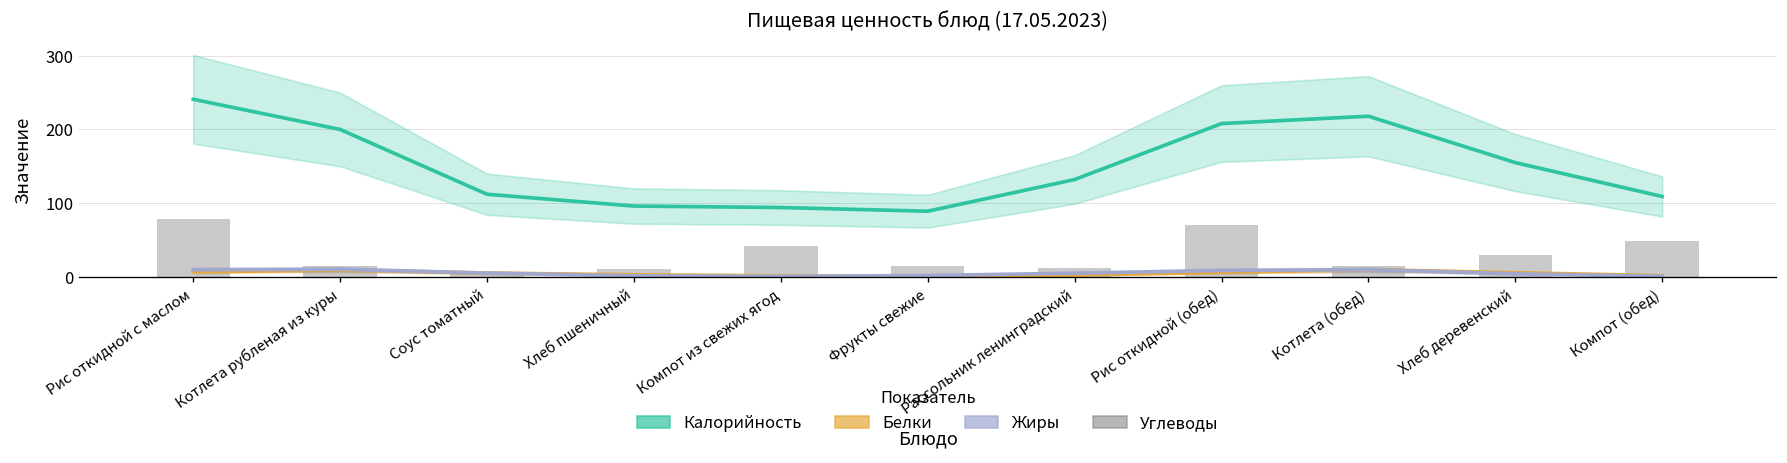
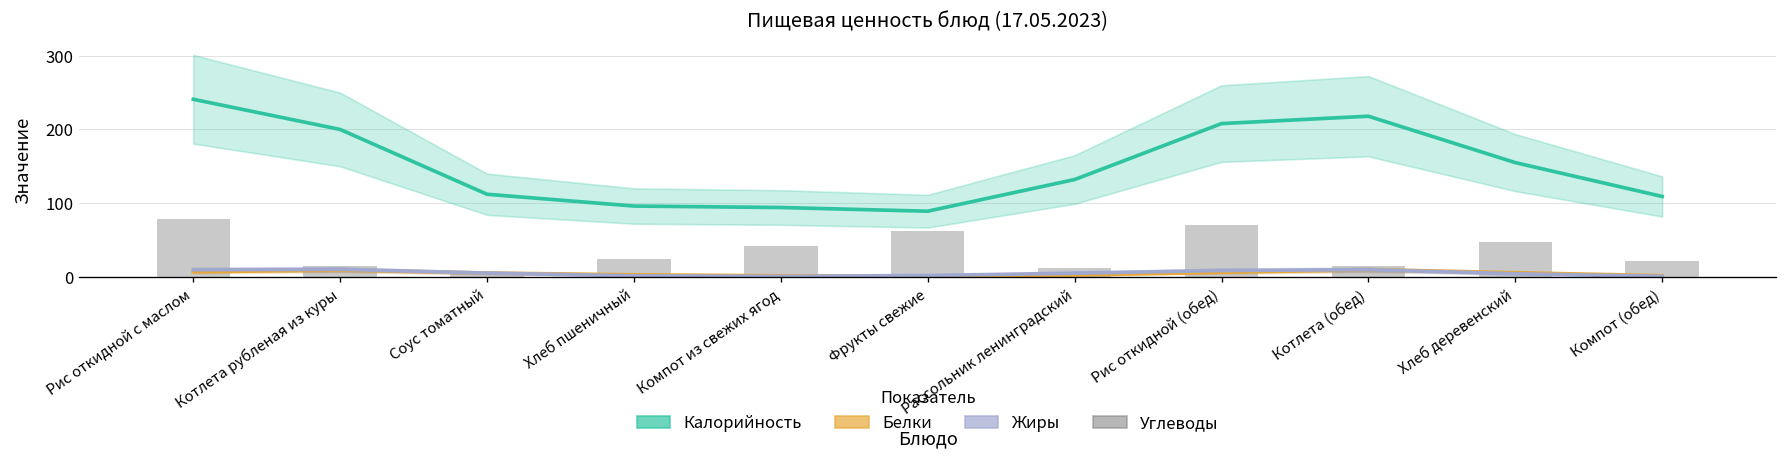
Углеводы, Хлеб пшеничный: 10 -> 20
Углеводы, Фрукты свежие: 10 -> 60
Углеводы, Хлеб деревенский: 30 -> 50
Углеводы, Компот (обед): 50 -> 20
